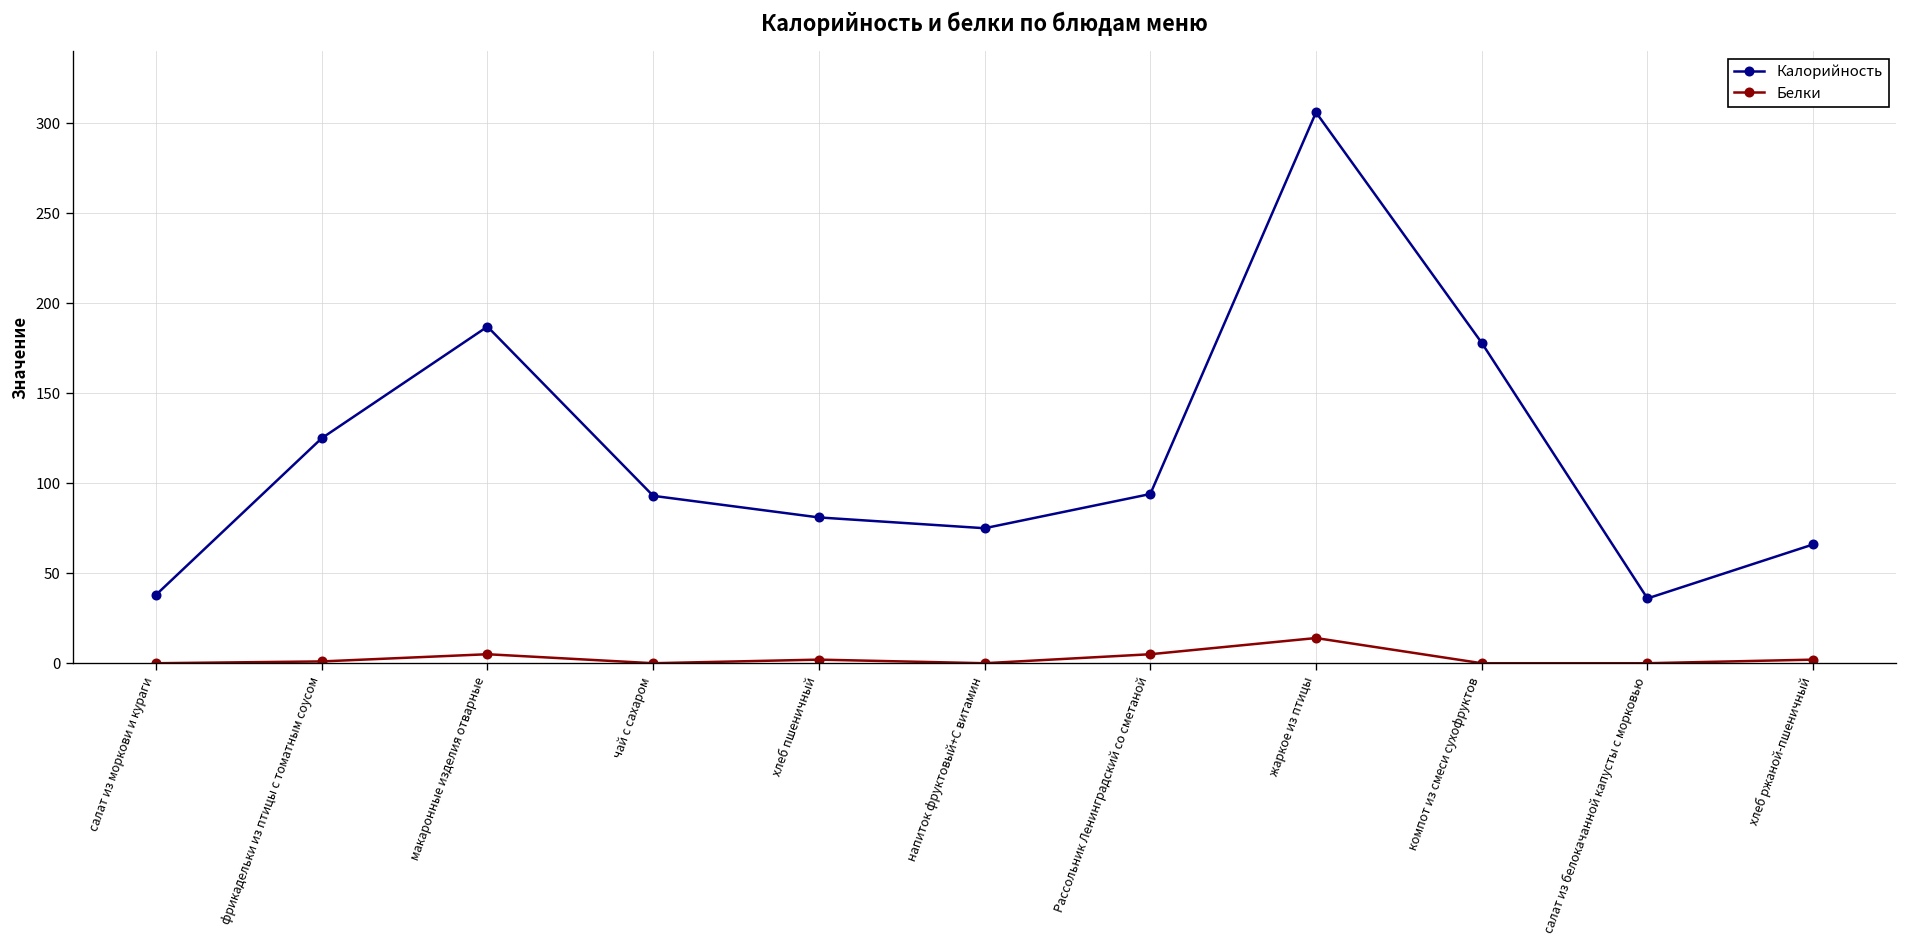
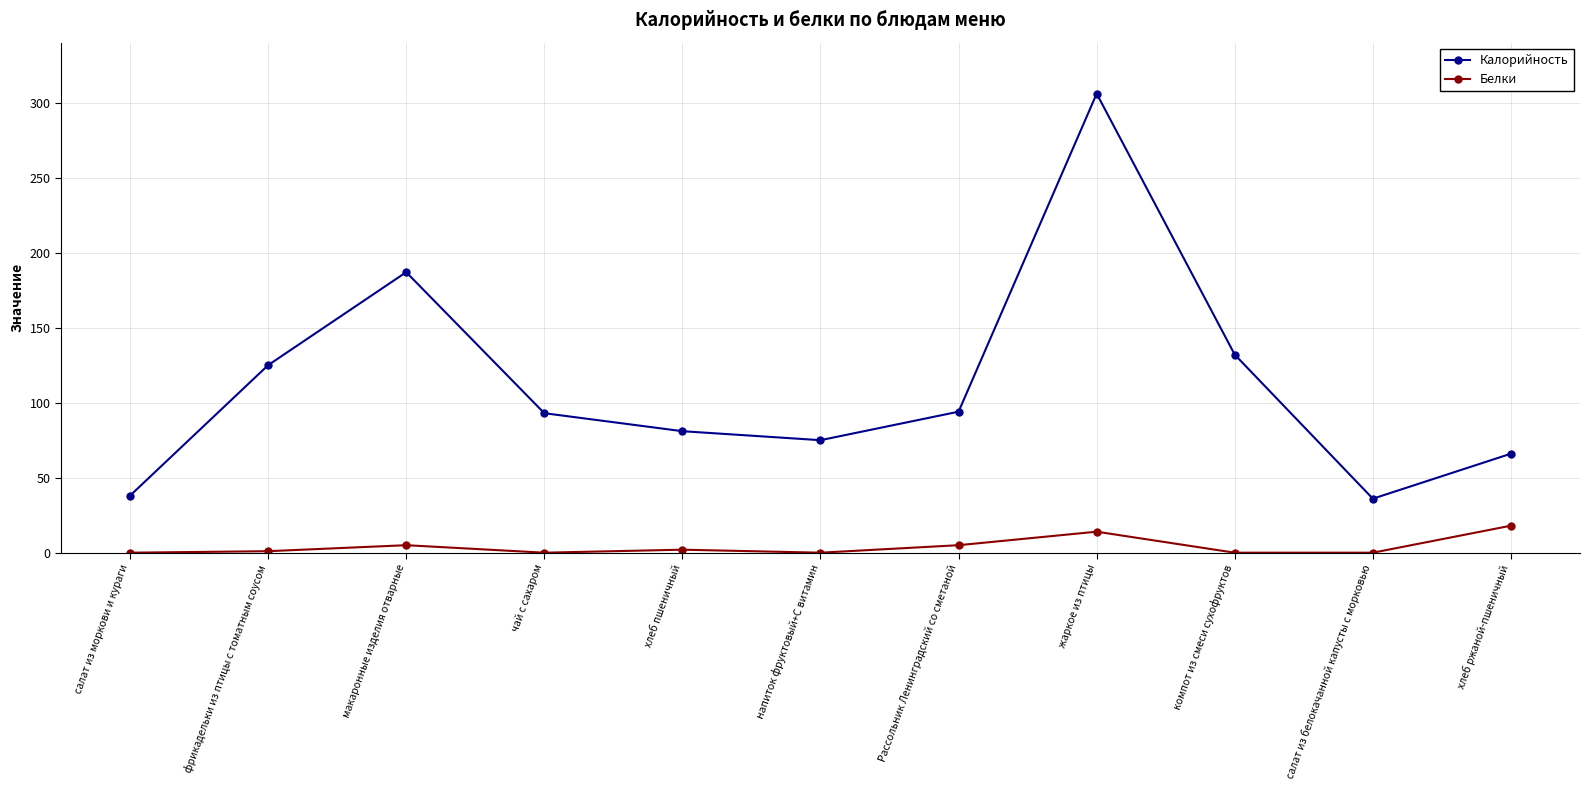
Калорийность, компот из смеси сухофруктов: 178 -> 132
Белки, хлеб ржаной-пшеничный: 2 -> 18
